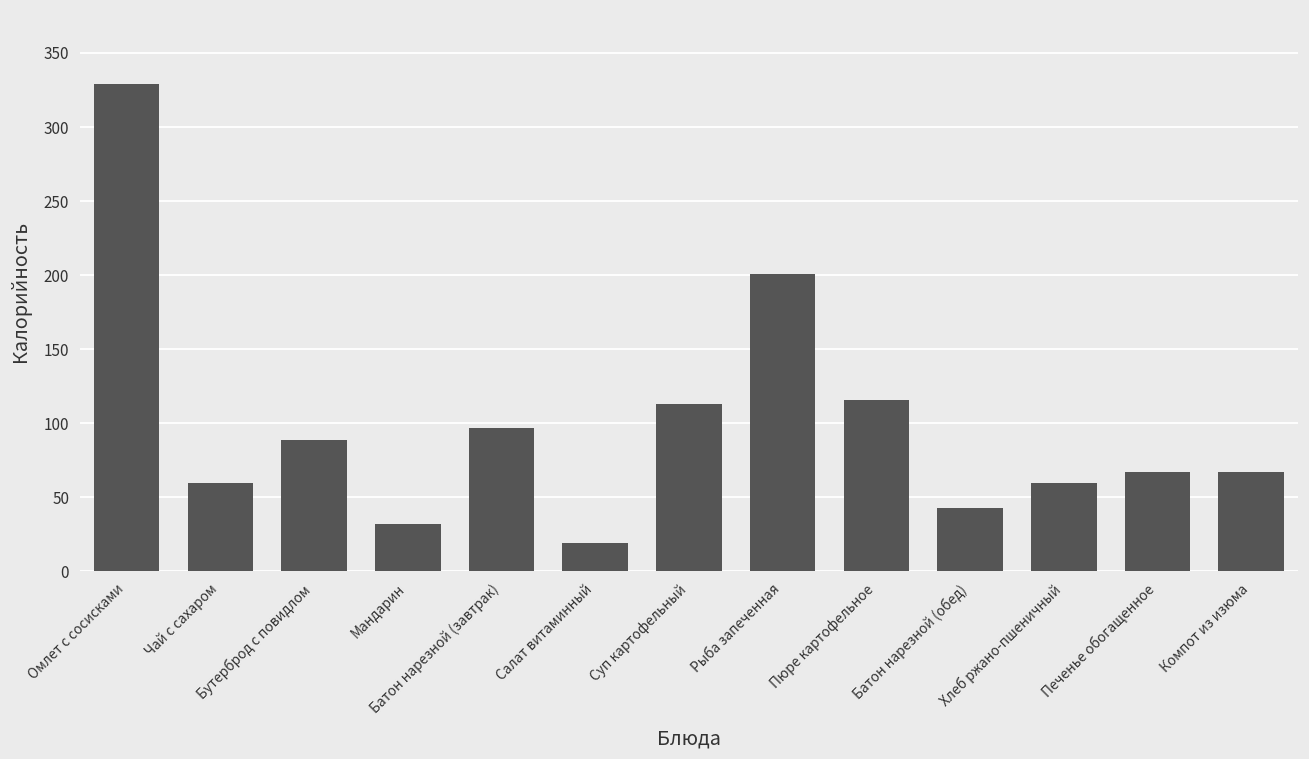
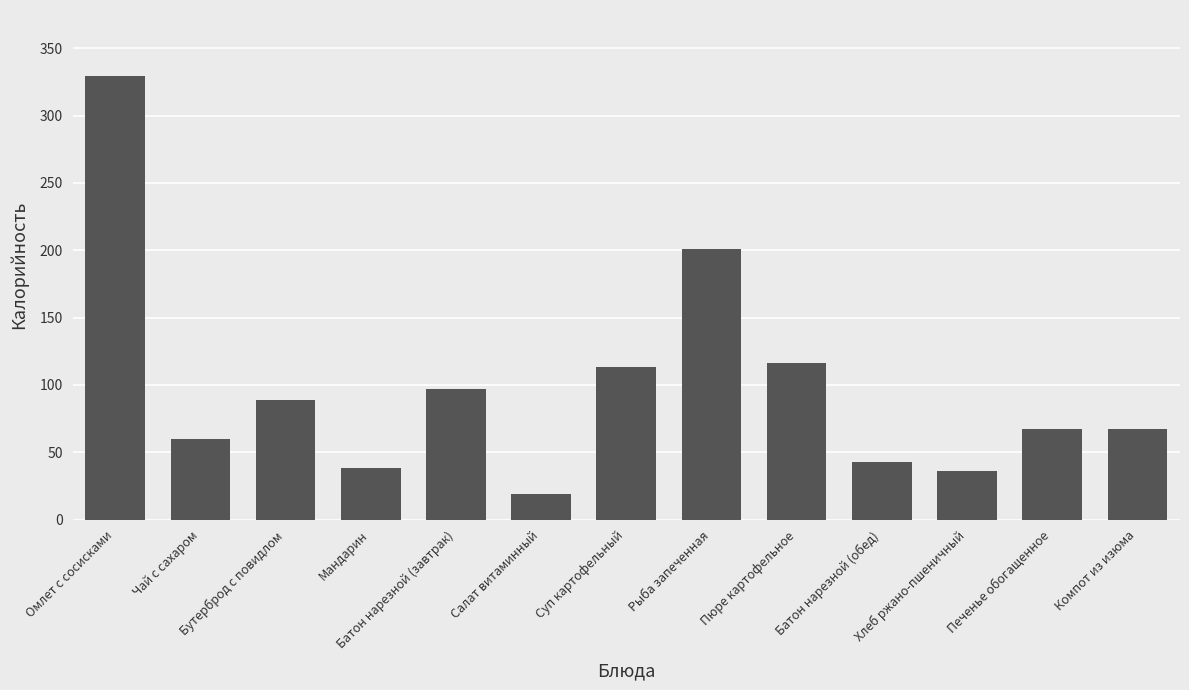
Мандарин: 32 -> 38
Хлеб ржано-пшеничный: 60 -> 36
